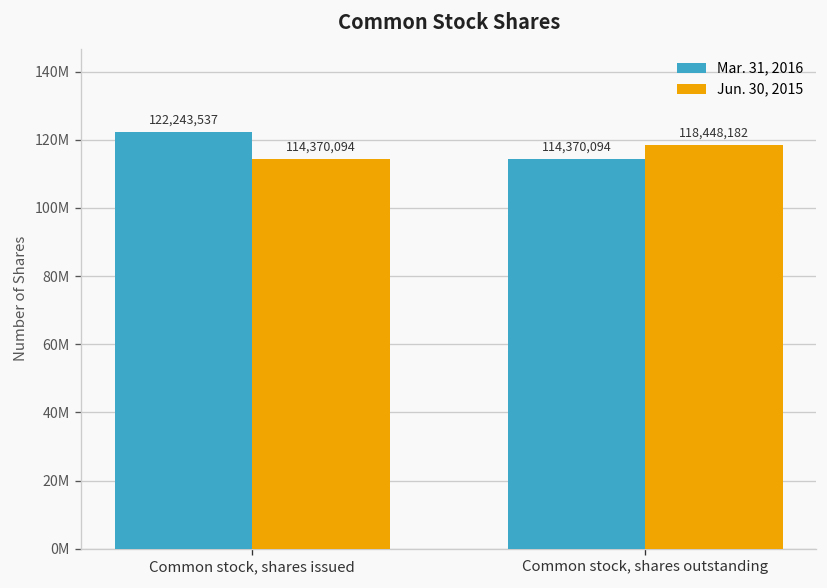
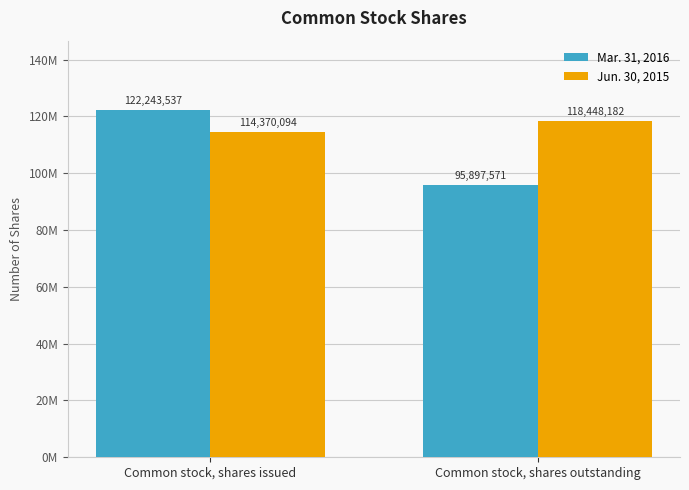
Mar. 31, 2016, Common stock, shares outstanding: 114,370,094 -> 95,897,571
